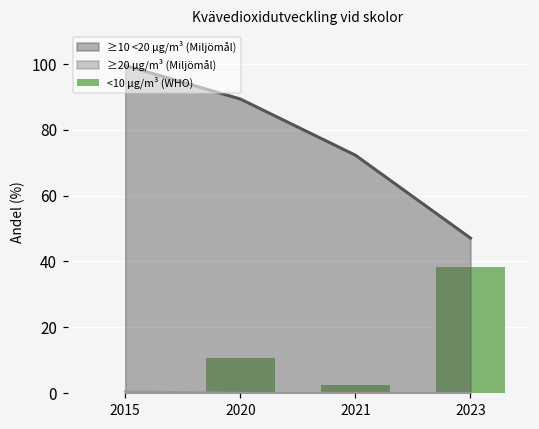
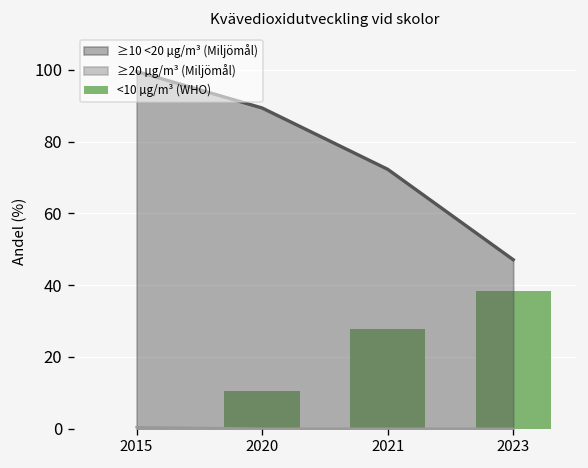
<10 µg/m³ (WHO), 2021: 2 -> 28
